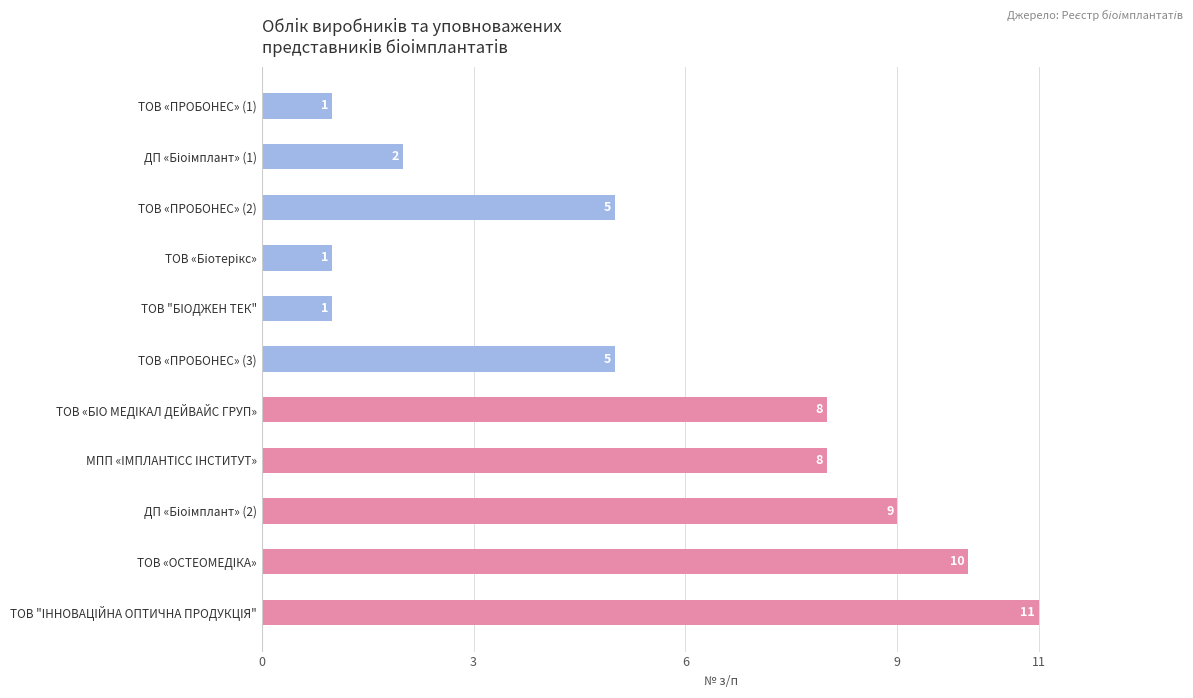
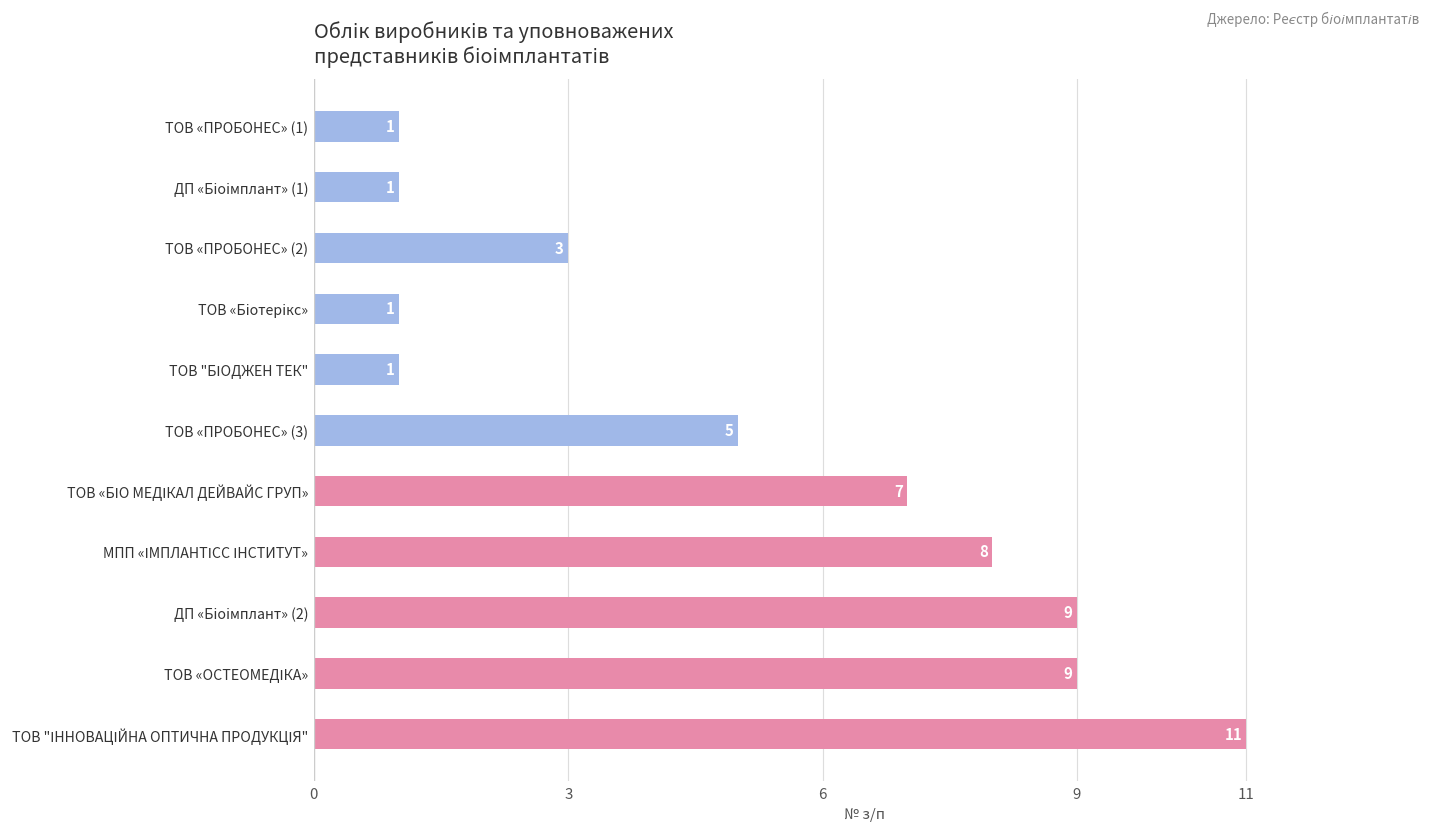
ДП «Біоімплант» (1): 2 -> 1
ТОВ «ПРОБОНЕС» (2): 5 -> 3
ТОВ «БІО МЕДІКАЛ ДЕЙВАЙС ГРУП»: 8 -> 7
ТОВ «ОСТЕОМЕДІКА»: 10 -> 9
